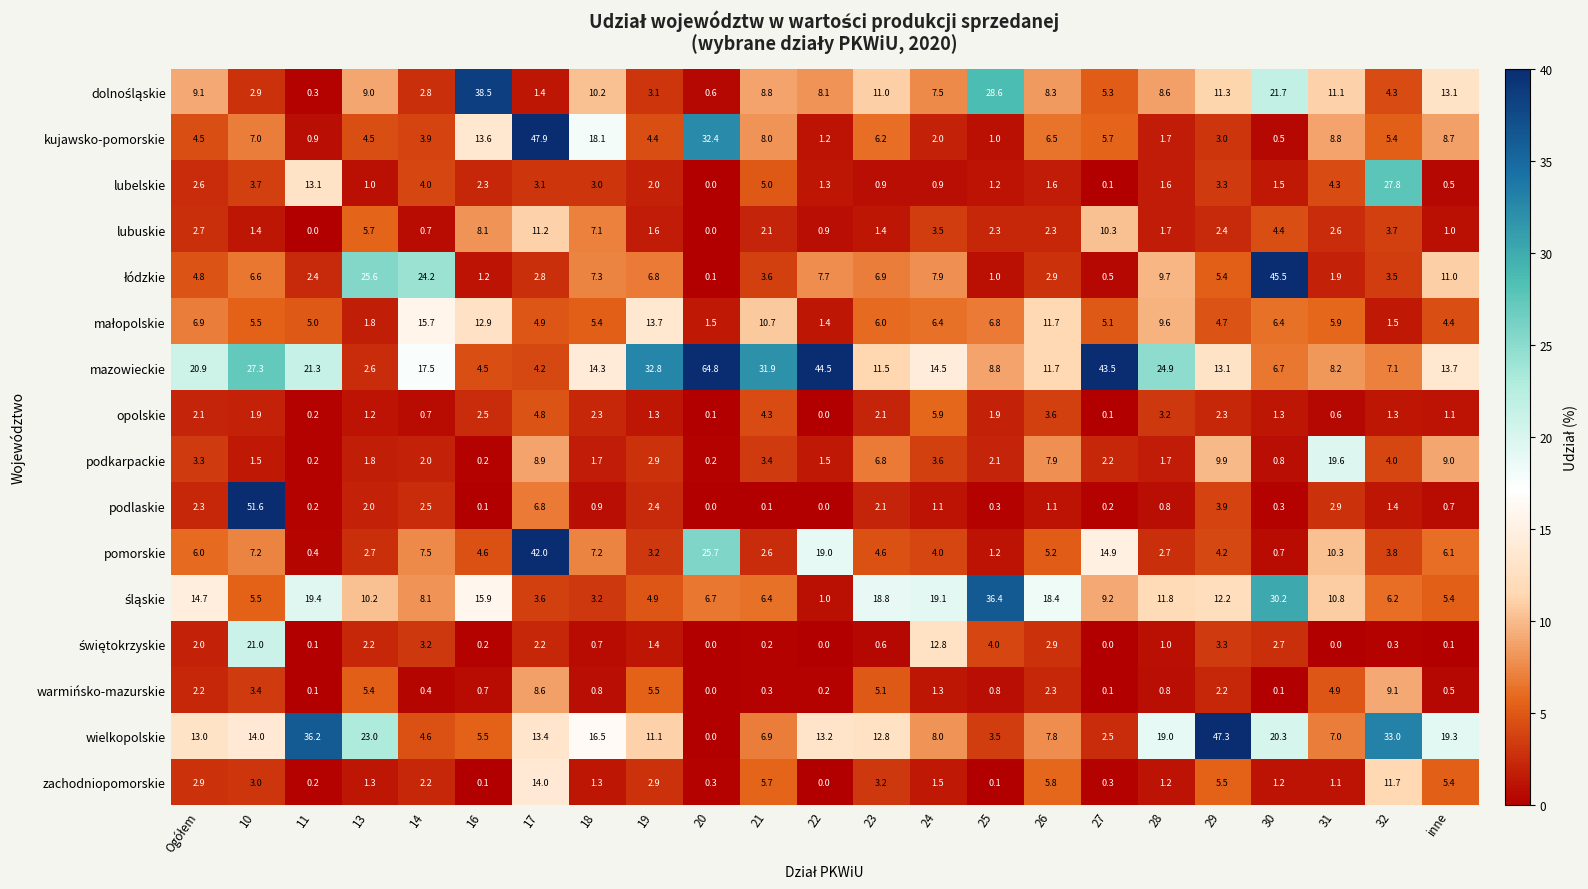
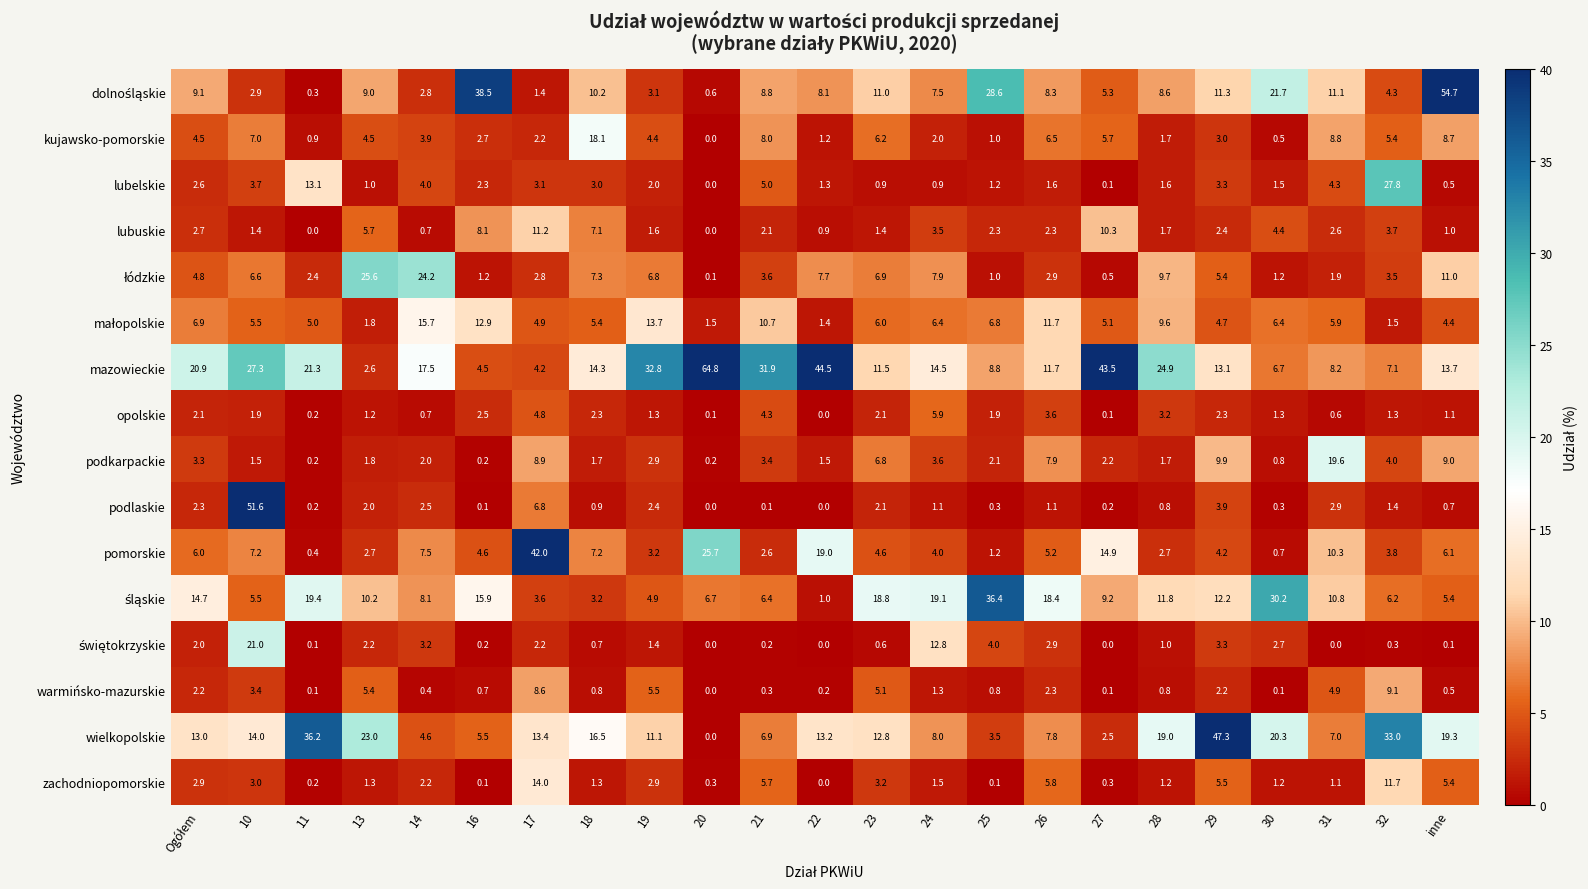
dolnośląskie, inne: 13.1 -> 54.7
kujawsko-pomorskie, 16: 13.6 -> 2.7
kujawsko-pomorskie, 17: 47.9 -> 2.2
kujawsko-pomorskie, 20: 32.4 -> 0.0
łódzkie, 30: 45.5 -> 1.2
